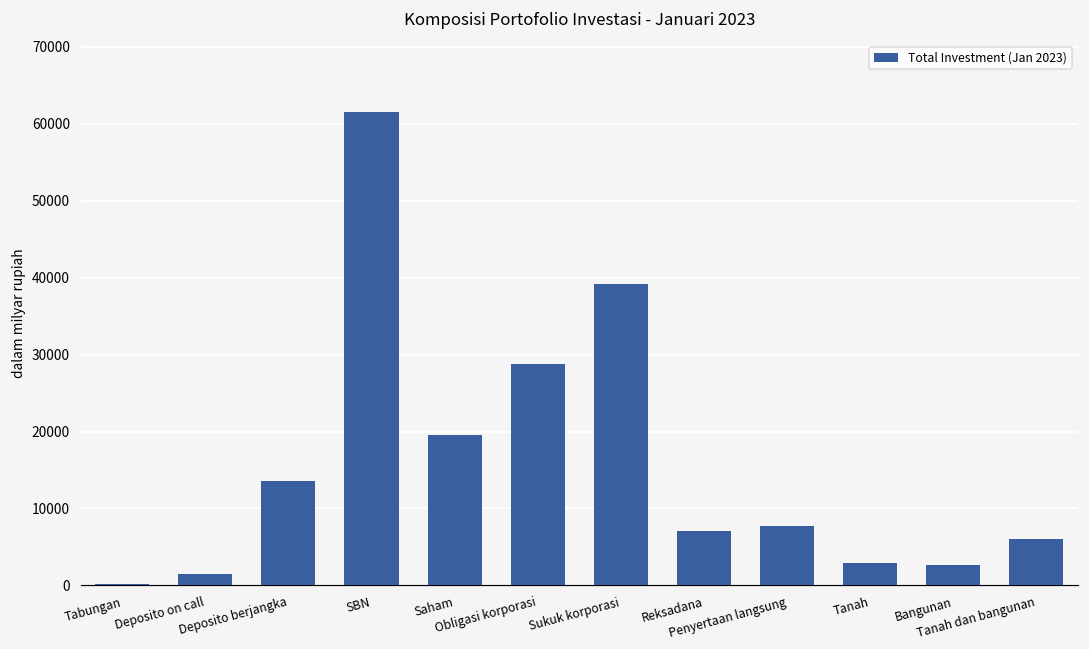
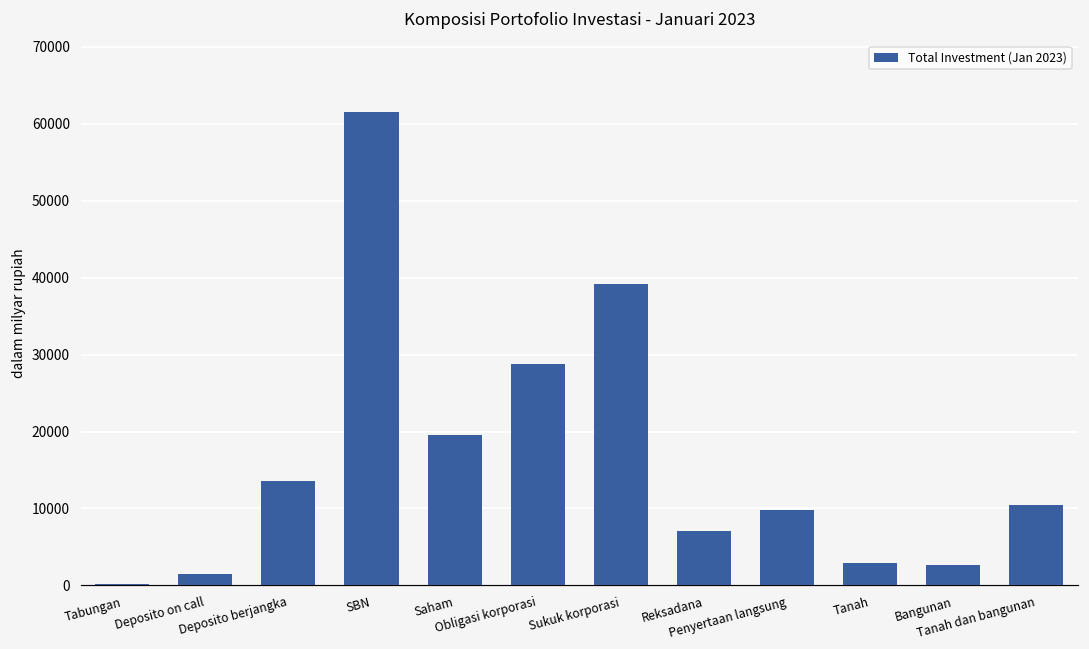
Penyertaan langsung: 8000 -> 10000
Tanah dan bangunan: 6000 -> 10000
